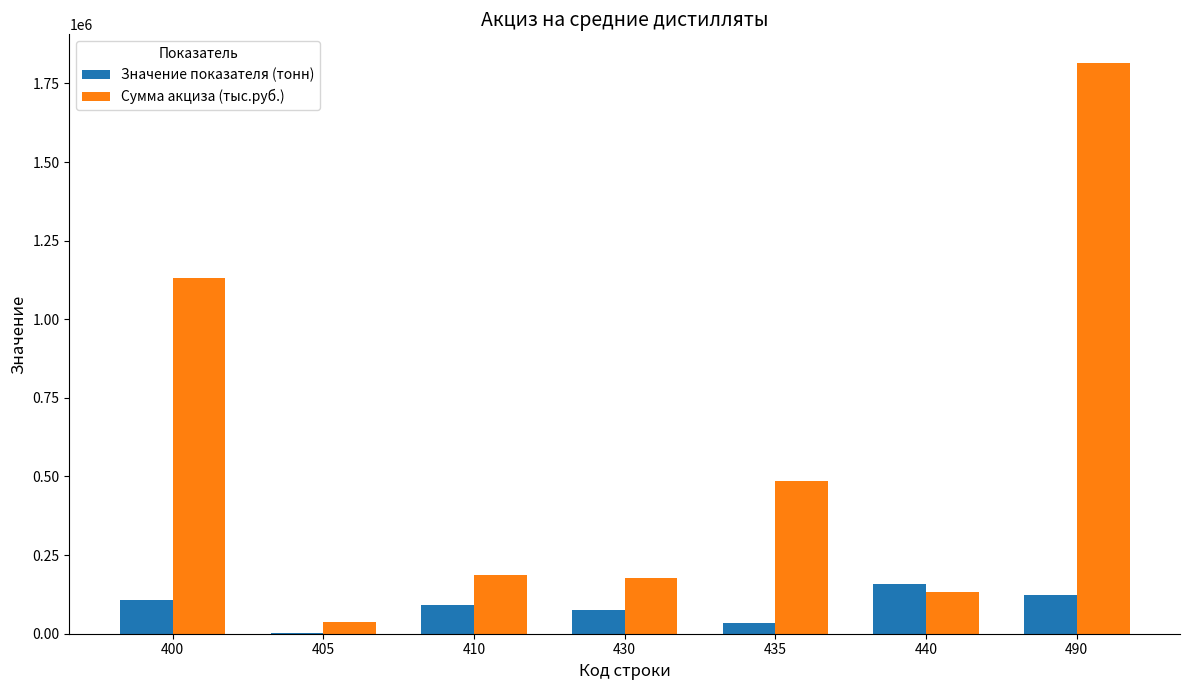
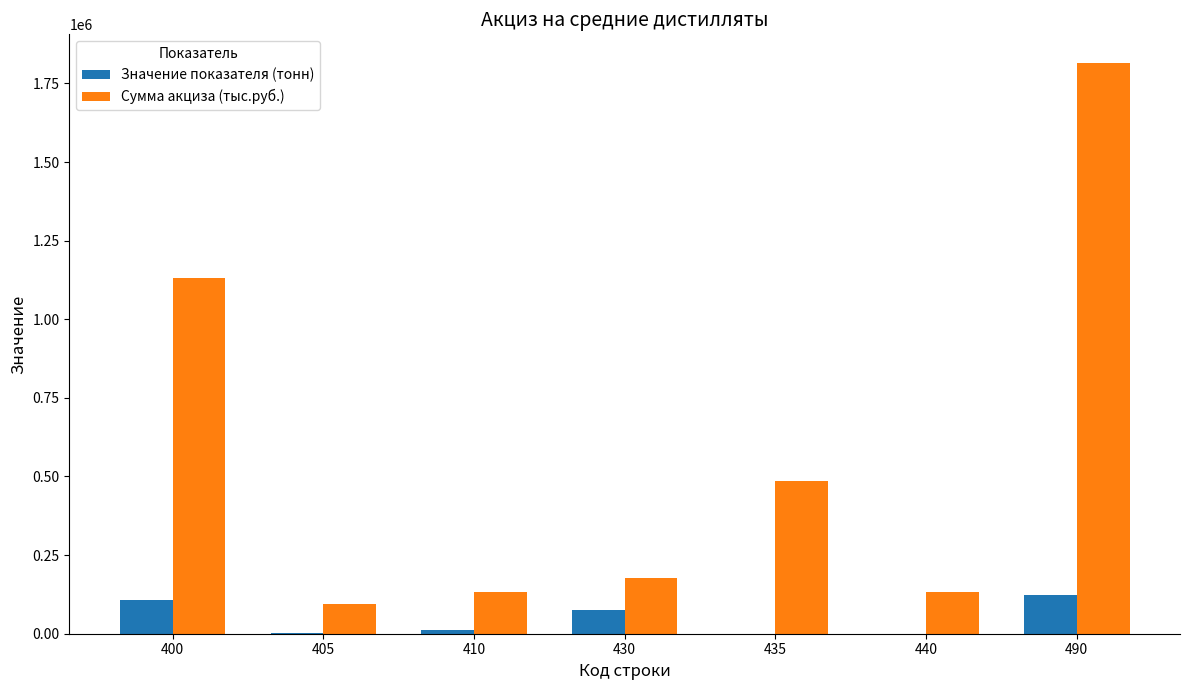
Сумма акциза (тыс.руб.), 405: 40000 -> 100000
Значение показателя (тонн), 410: 90000 -> 10000
Сумма акциза (тыс.руб.), 410: 190000 -> 130000
Значение показателя (тонн), 435: 30000 -> 0
Значение показателя (тонн), 440: 160000 -> 0
